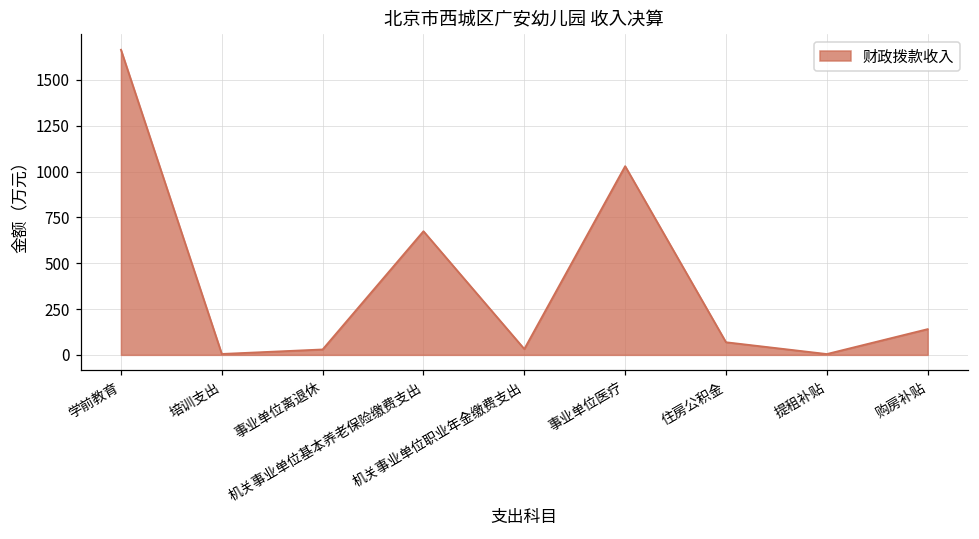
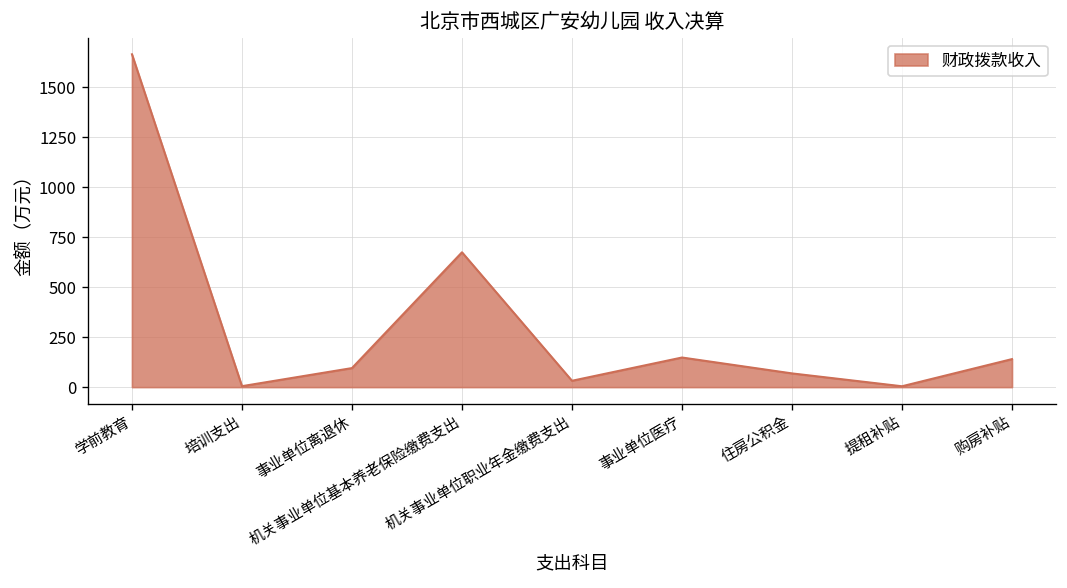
事业单位离退休: 30 -> 100
事业单位医疗: 1030 -> 150
